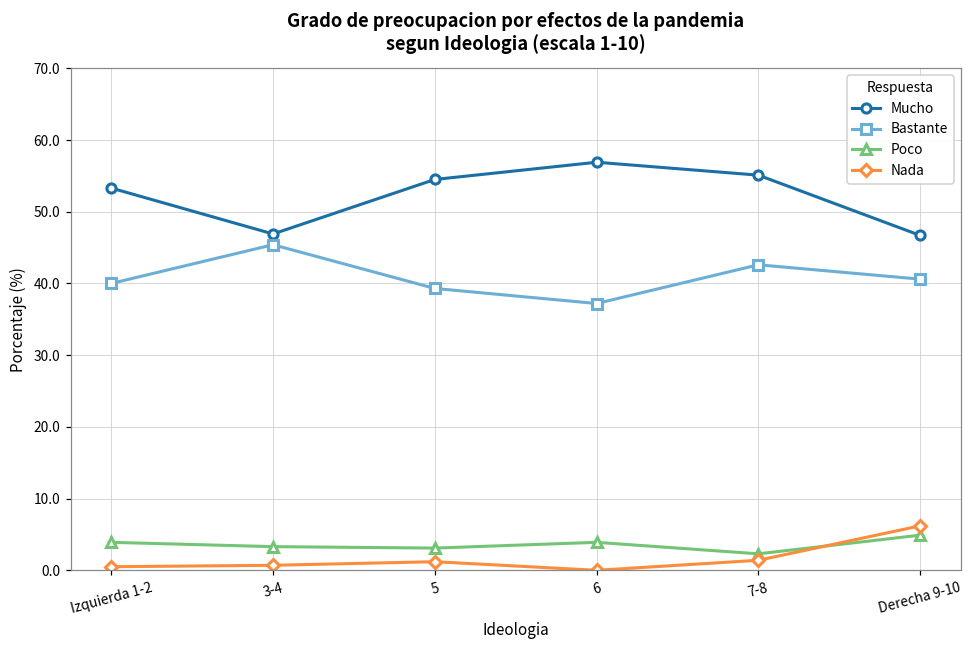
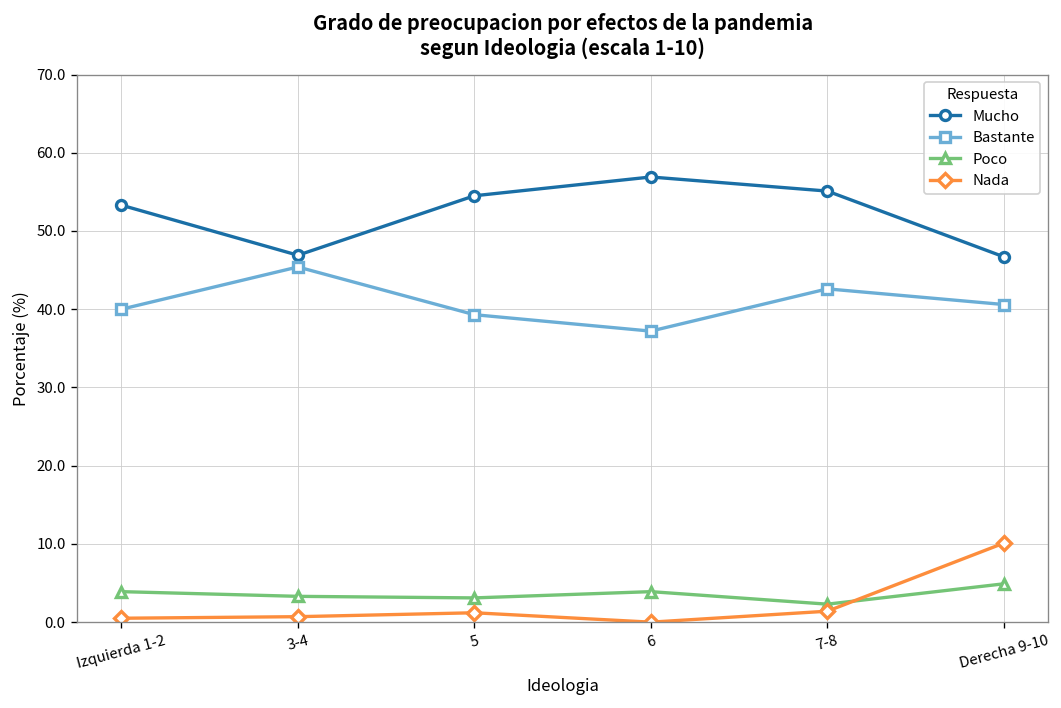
Nada, Derecha 9-10: 6 -> 10
